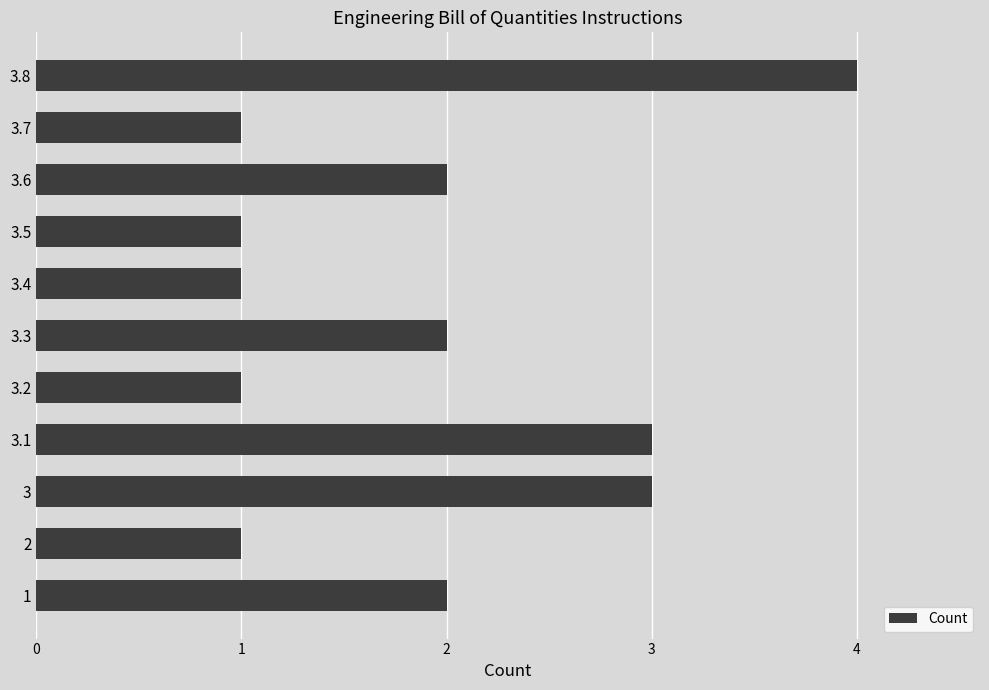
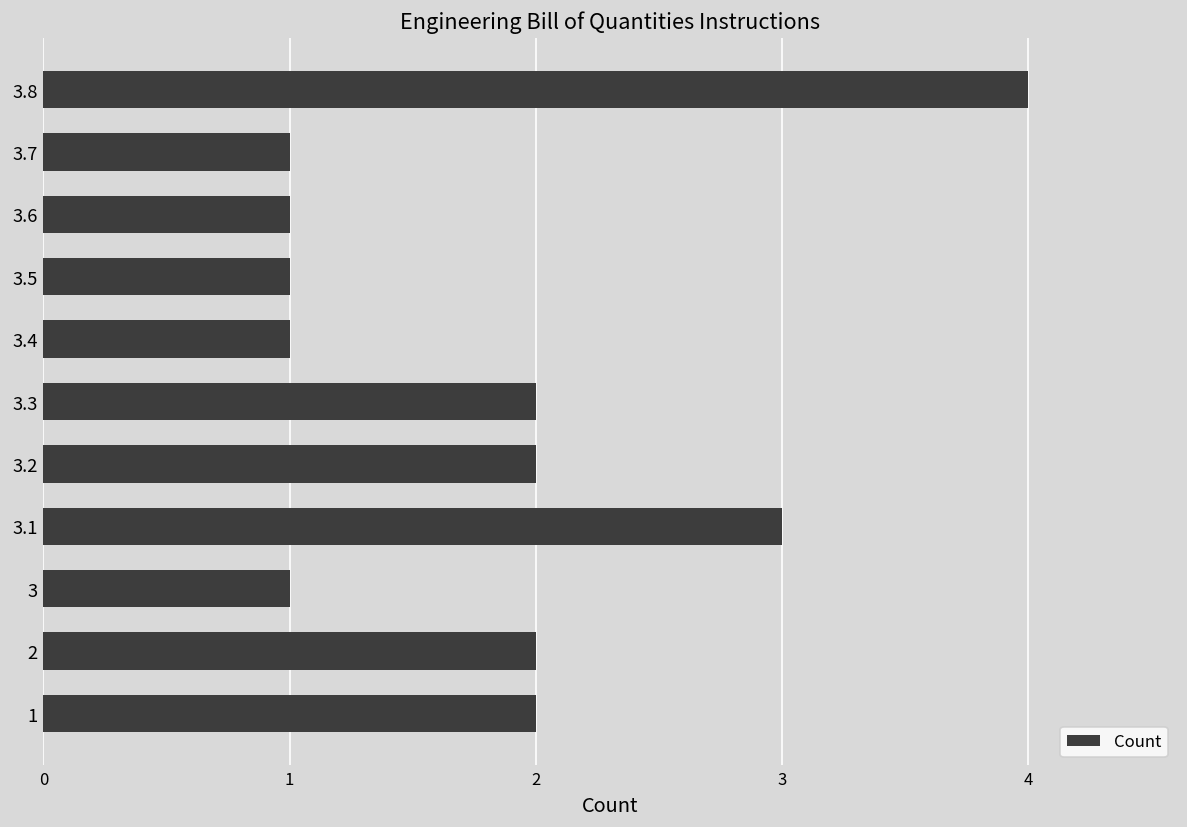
3.6: 2 -> 1
3.2: 1 -> 2
3: 3 -> 1
2: 1 -> 2
